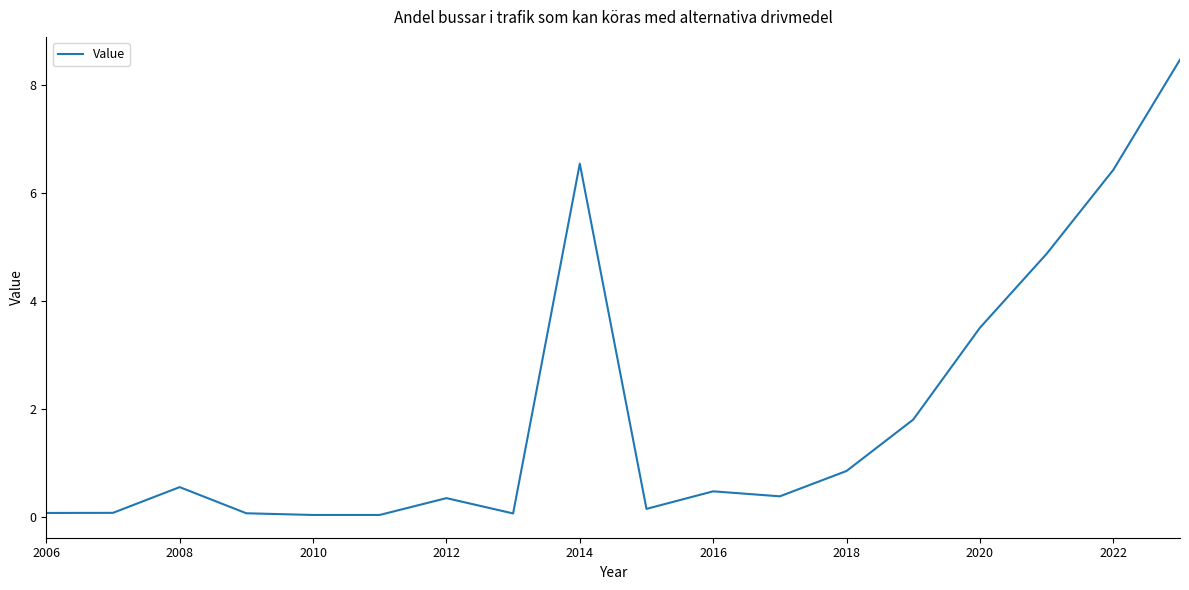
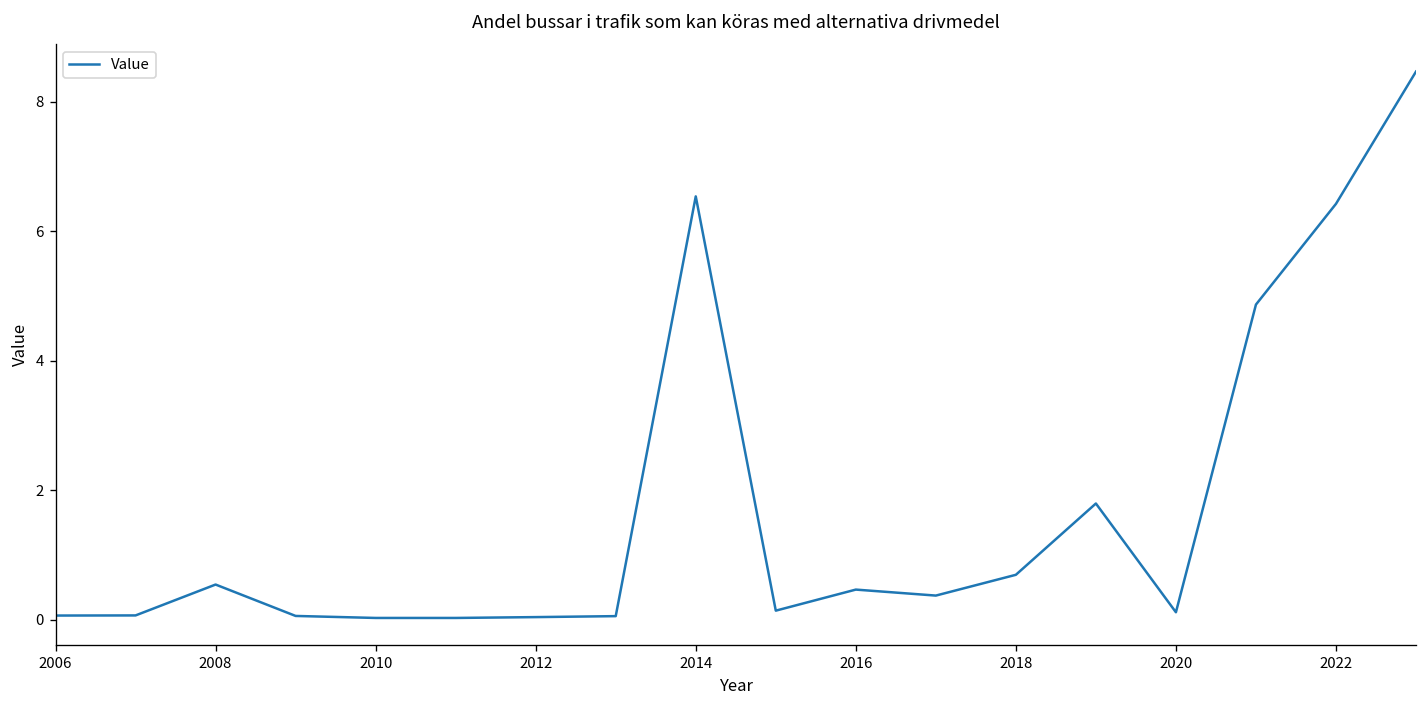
2012: 0.3 -> 0.0
2018: 0.8 -> 0.7
2020: 3.5 -> 0.1
